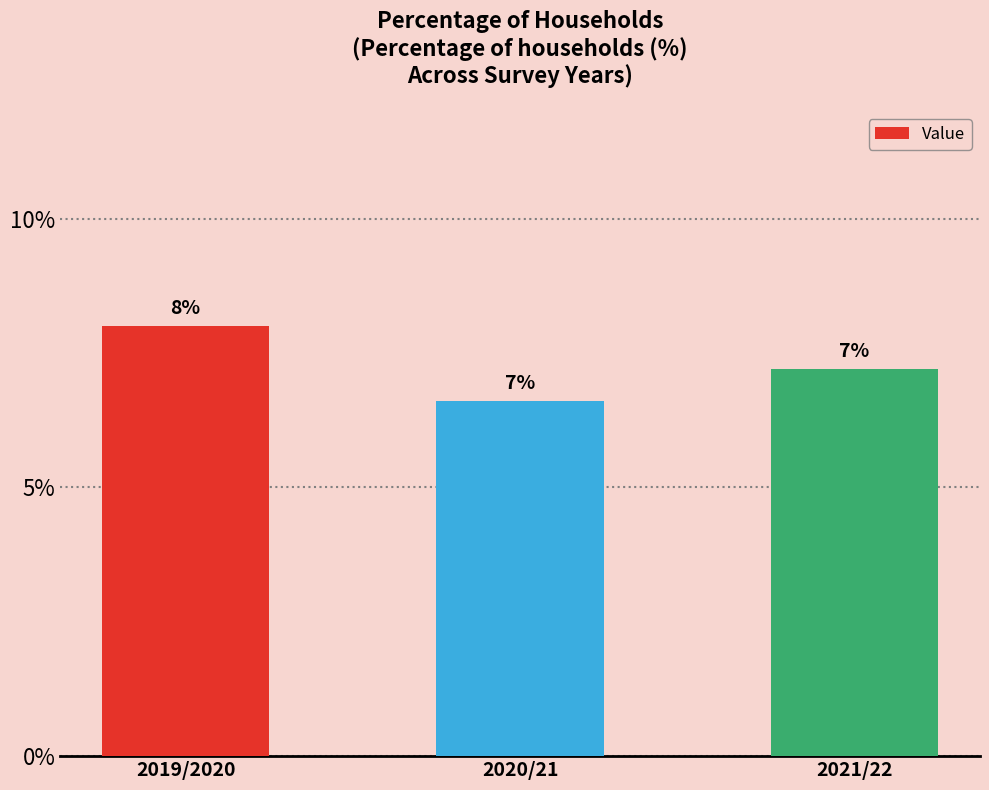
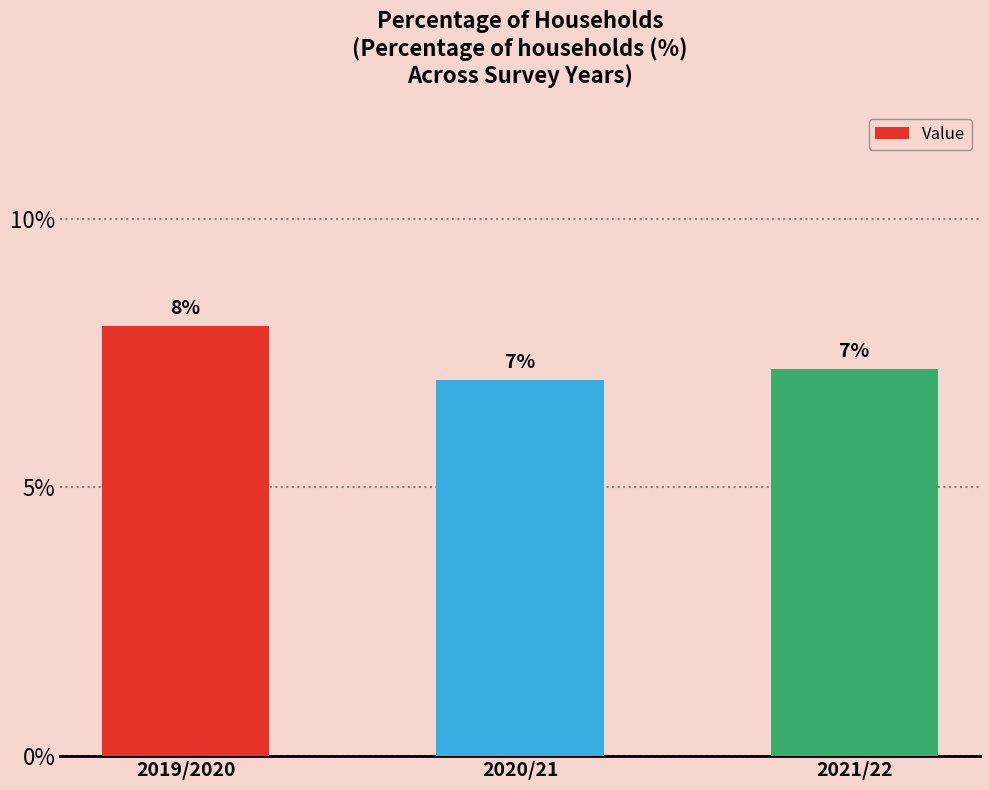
2020/21: 6.6% -> 7.0%
